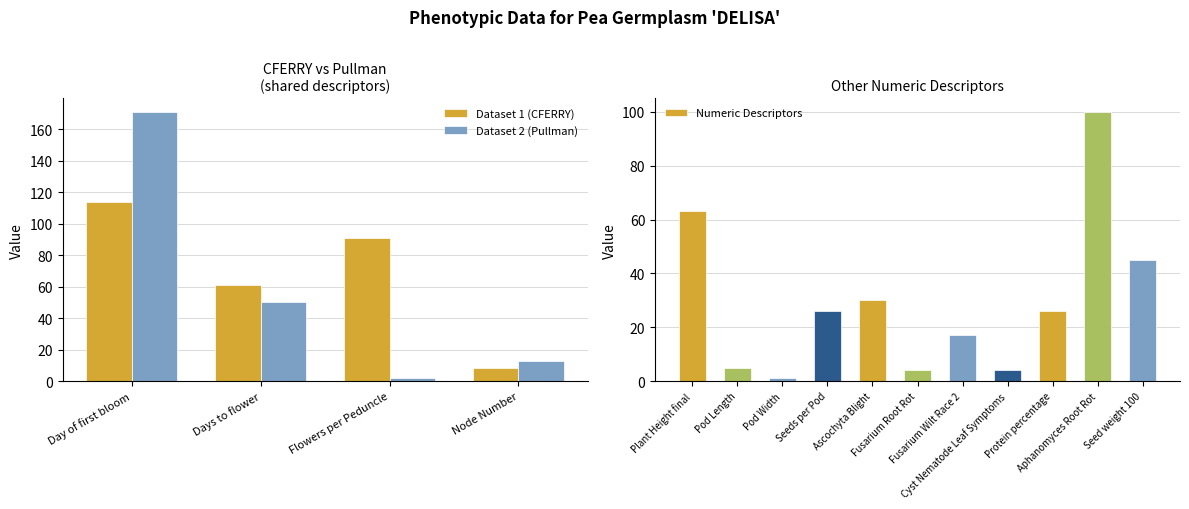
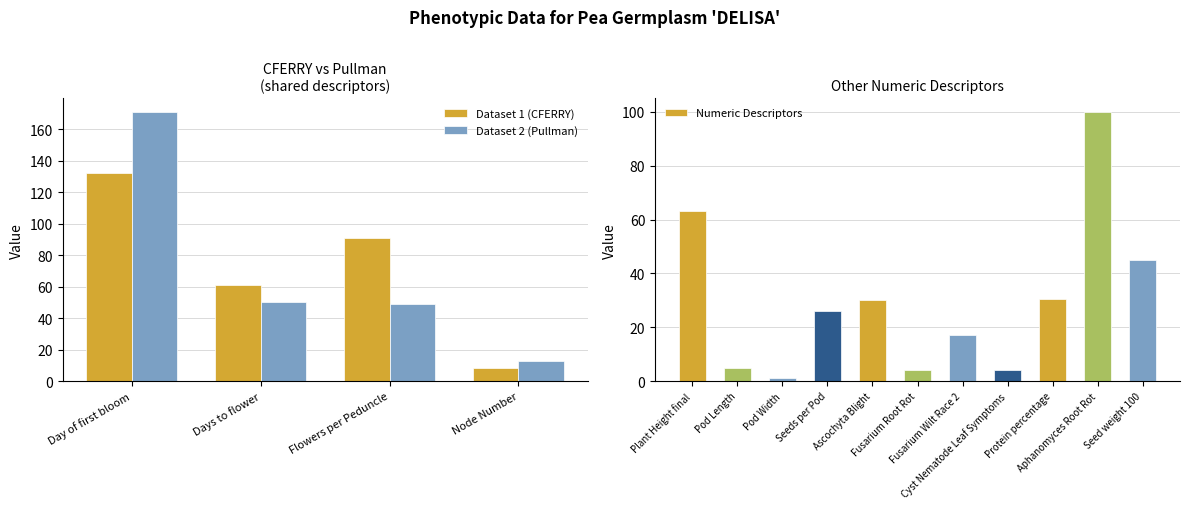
CFERRY vs Pullman (shared descriptors), Dataset 1 (CFERRY), Day of first bloom: 114 -> 132
CFERRY vs Pullman (shared descriptors), Dataset 2 (Pullman), Flowers per Peduncle: 2 -> 49
Other Numeric Descriptors, Protein percentage: 26 -> 30
